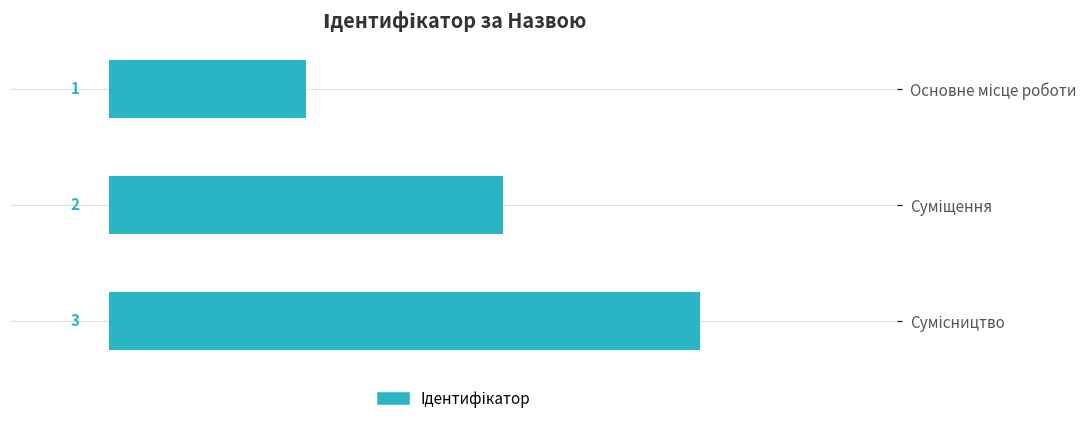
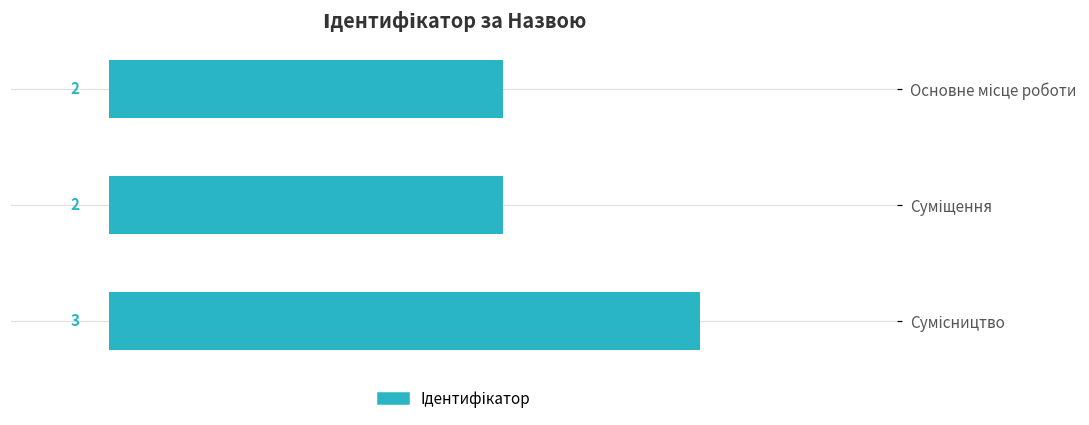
Основне місце роботи: 1 -> 2
